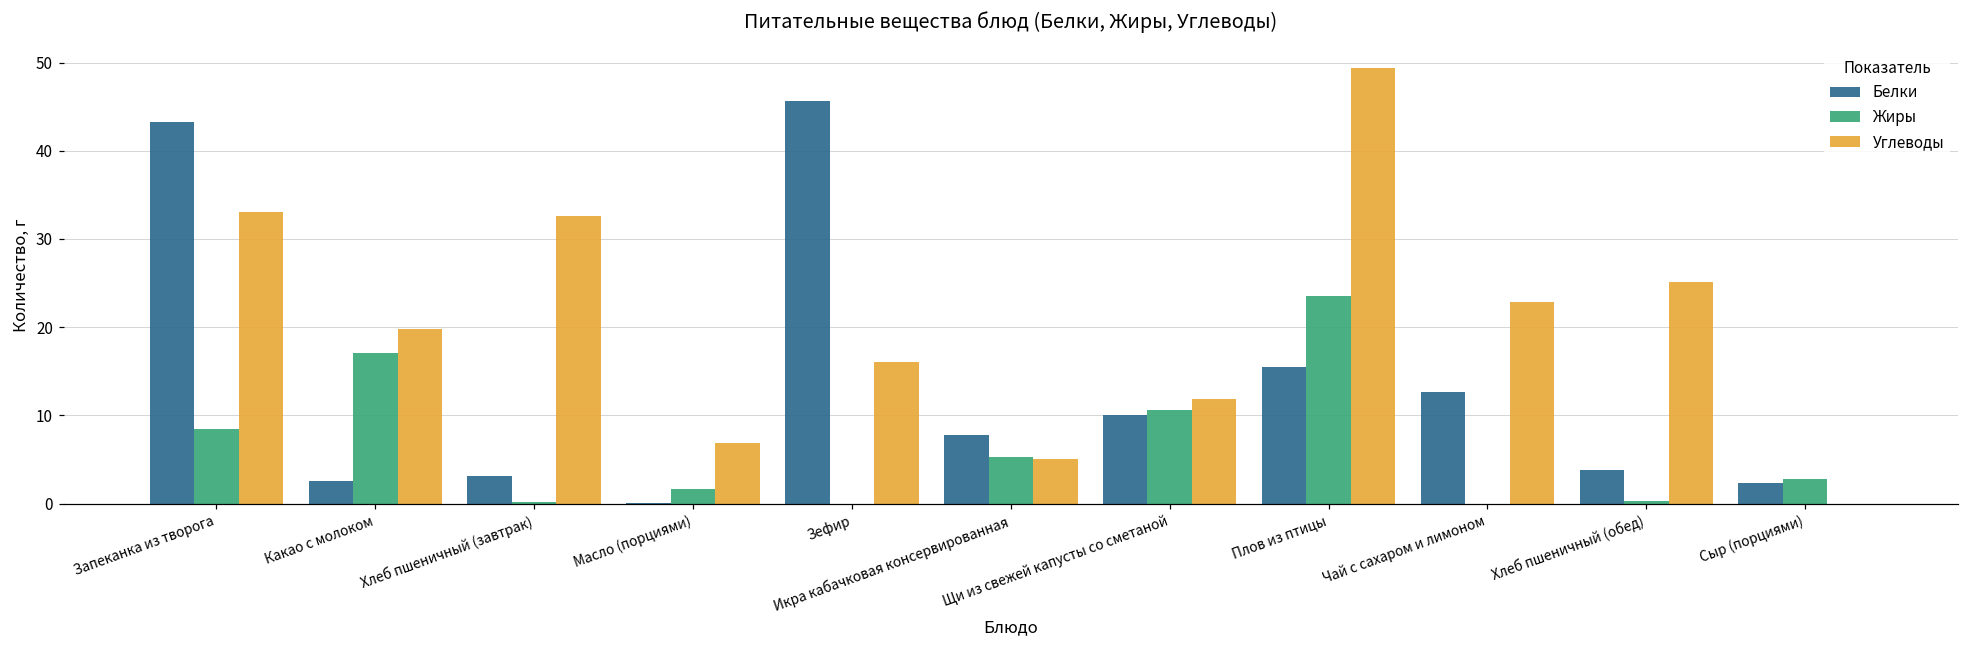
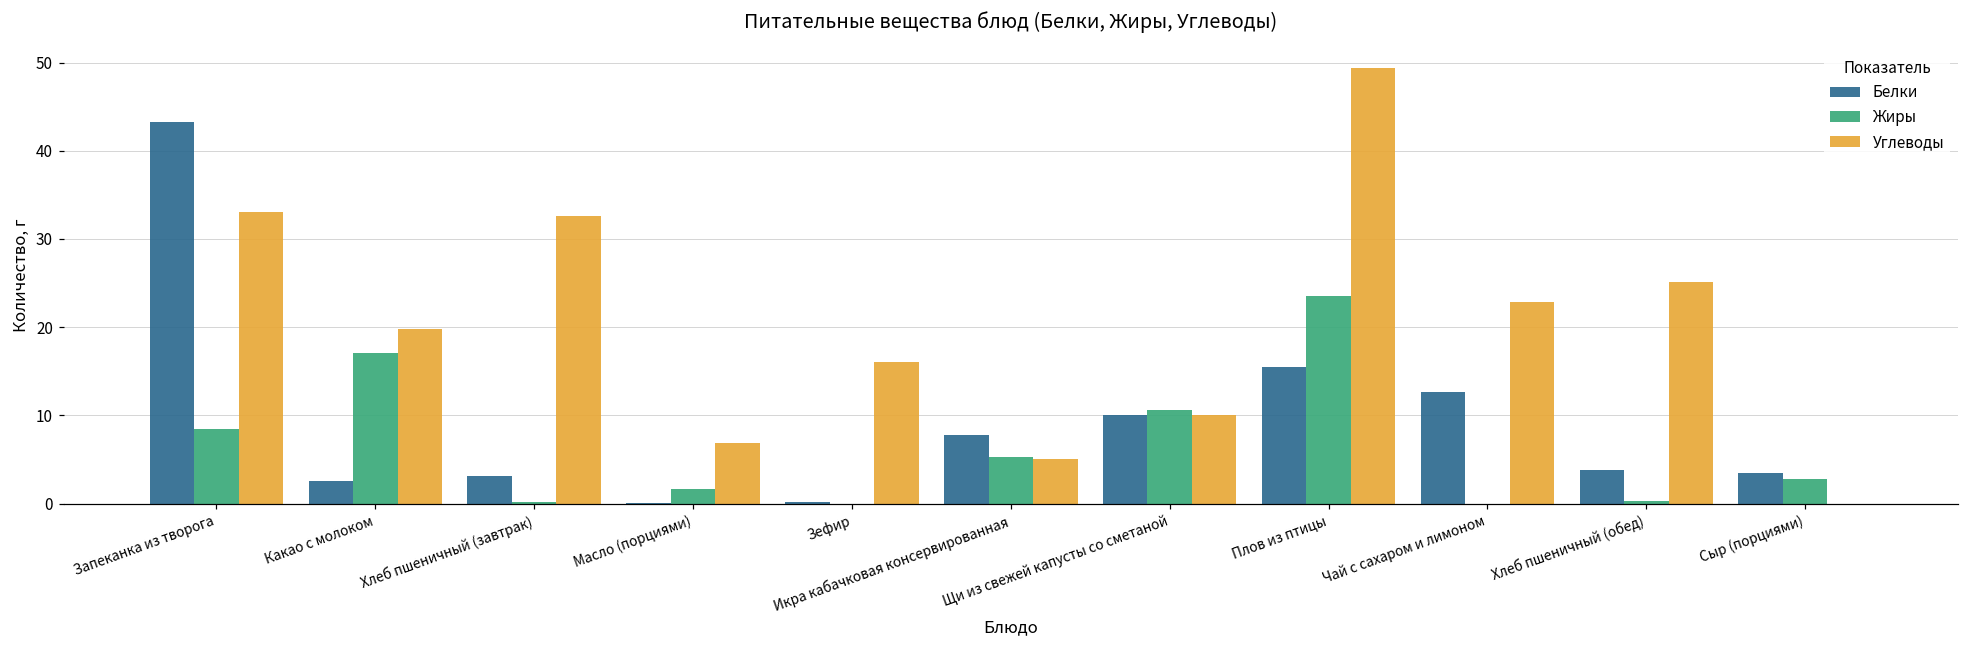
Белки, Зефир: 46 -> 0
Углеводы, Щи из свежей капусты со сметаной: 12 -> 10
Белки, Сыр (порциями): 2 -> 4
